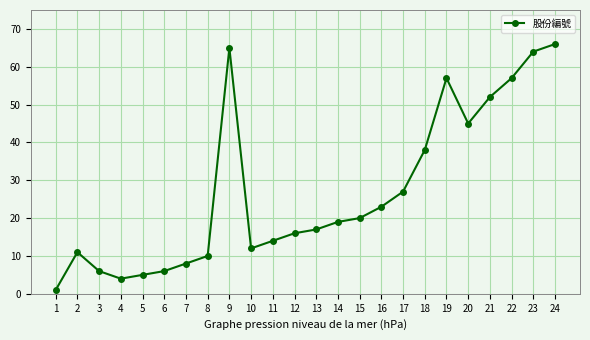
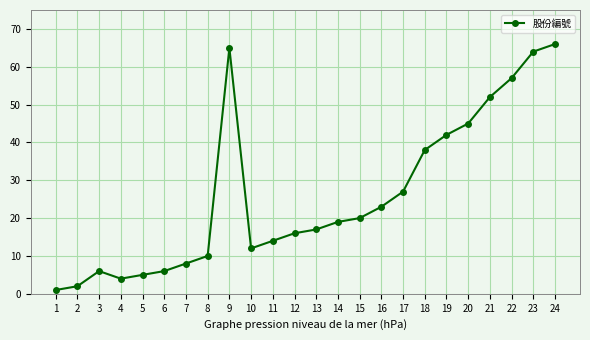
2: 11 -> 2
19: 57 -> 42
